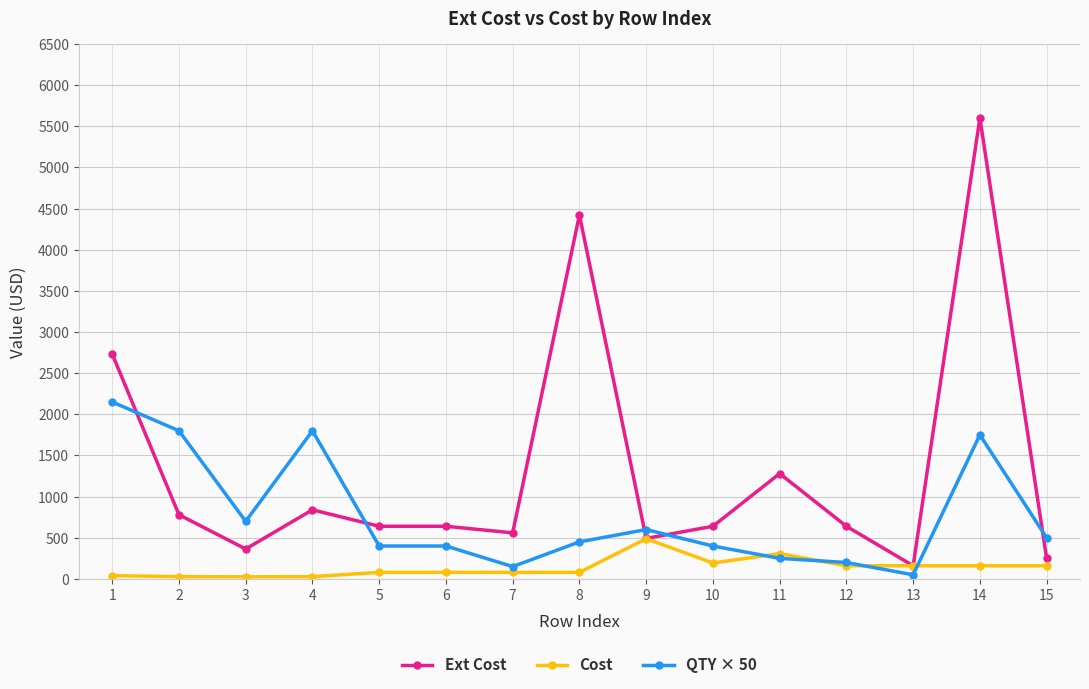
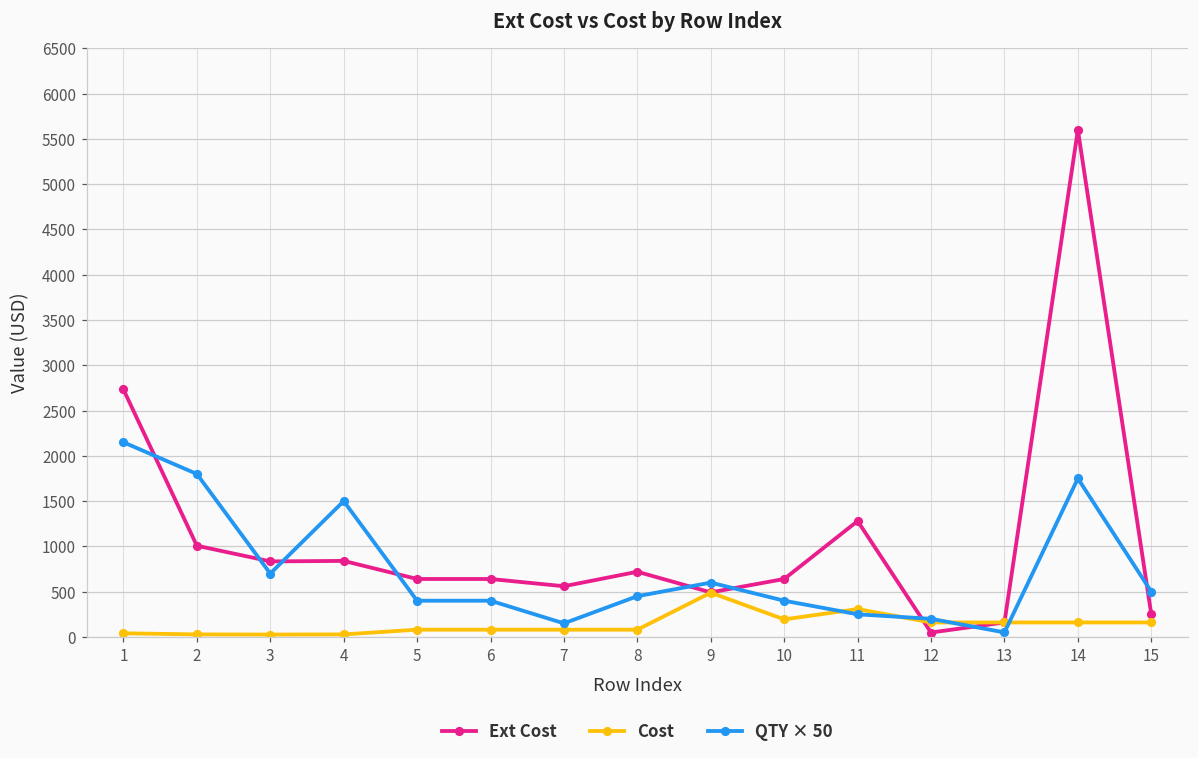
Ext Cost, 2: 800 -> 1000
Ext Cost, 3: 400 -> 800
QTY × 50, 4: 1800 -> 1500
Ext Cost, 8: 4400 -> 700
Ext Cost, 12: 600 -> 0
